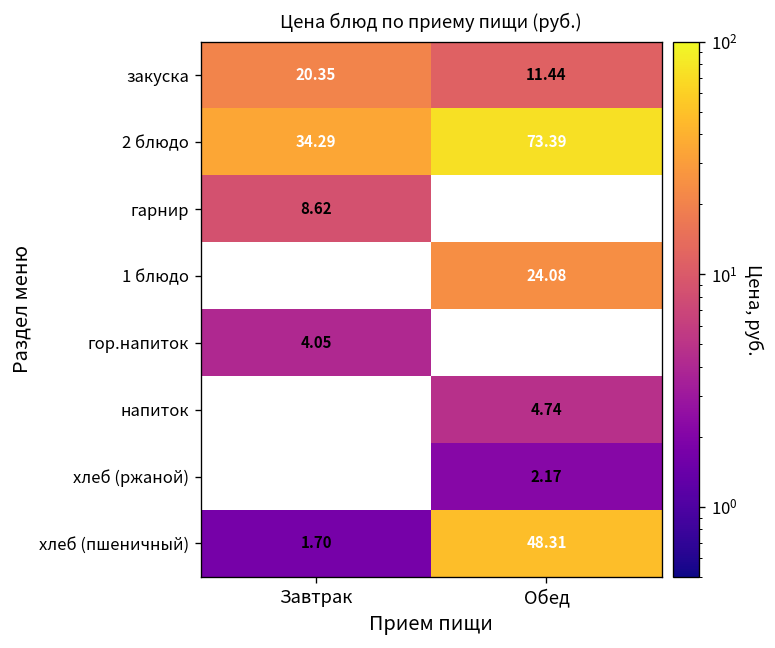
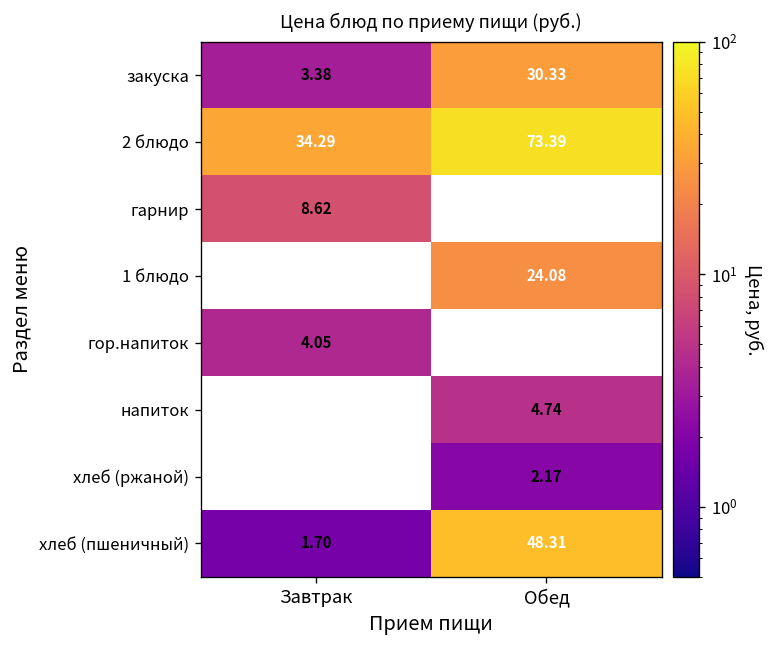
закуска, Завтрак: 20.35 -> 3.38
закуска, Обед: 11.44 -> 30.33
